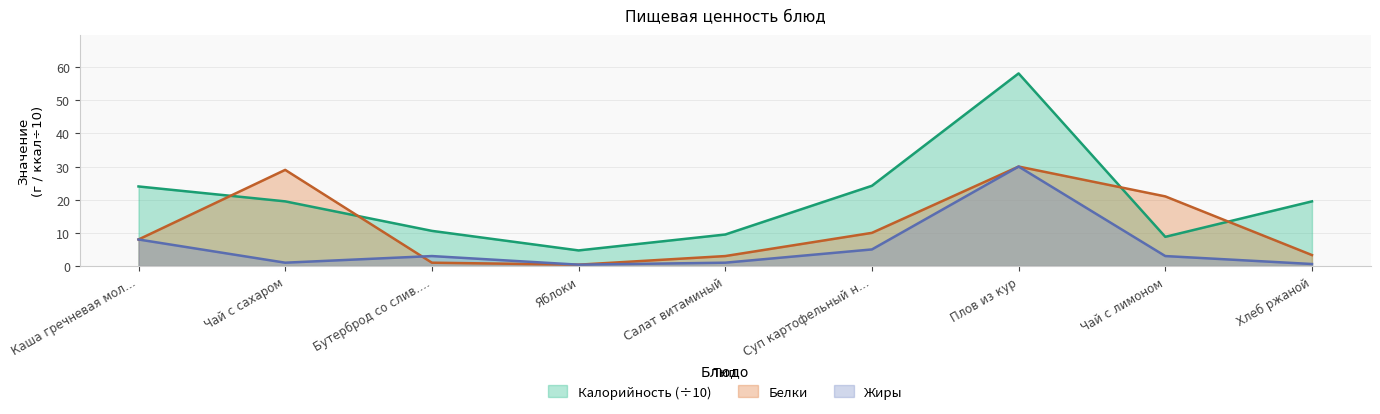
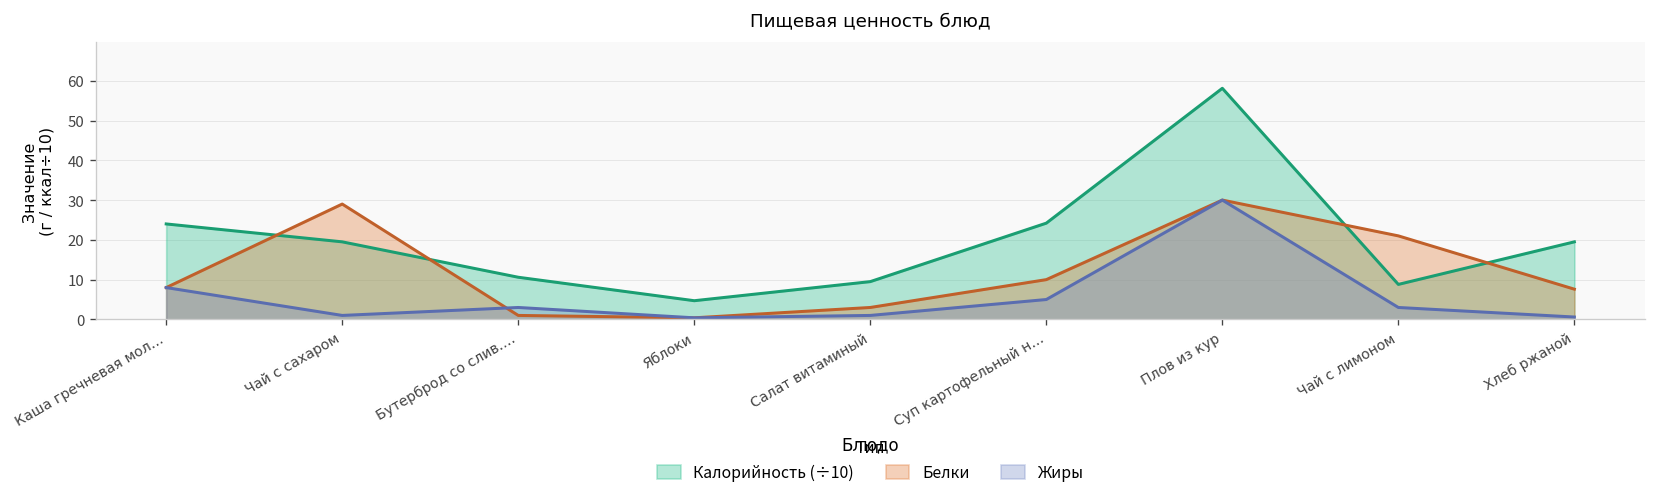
Белки, Хлеб ржаной: 3 -> 8
